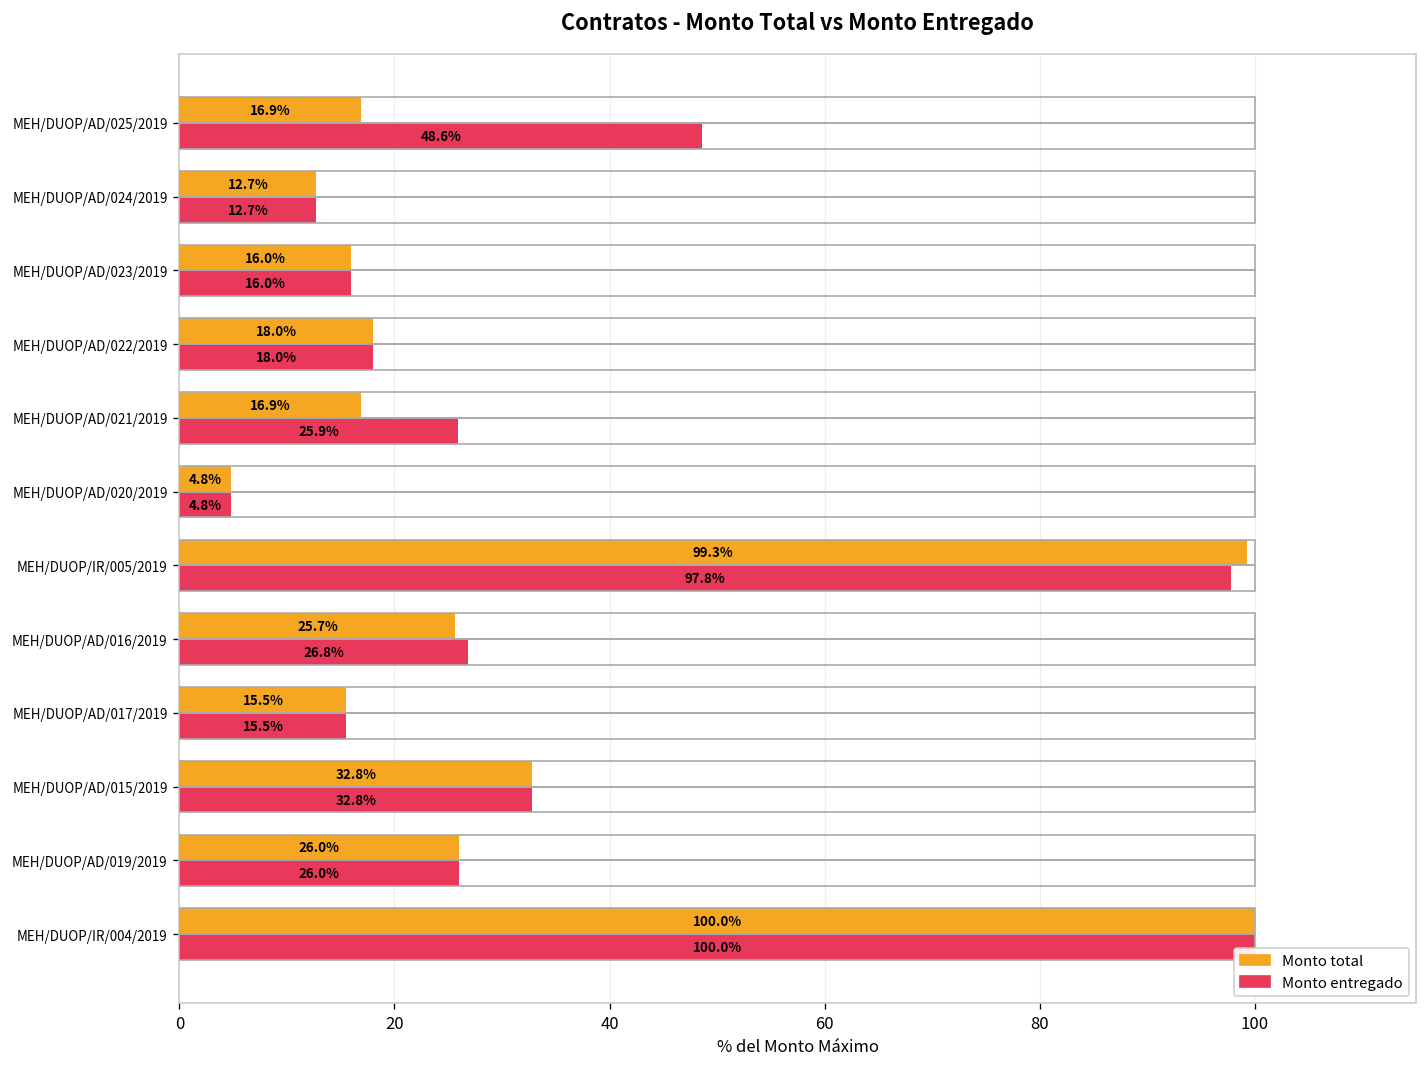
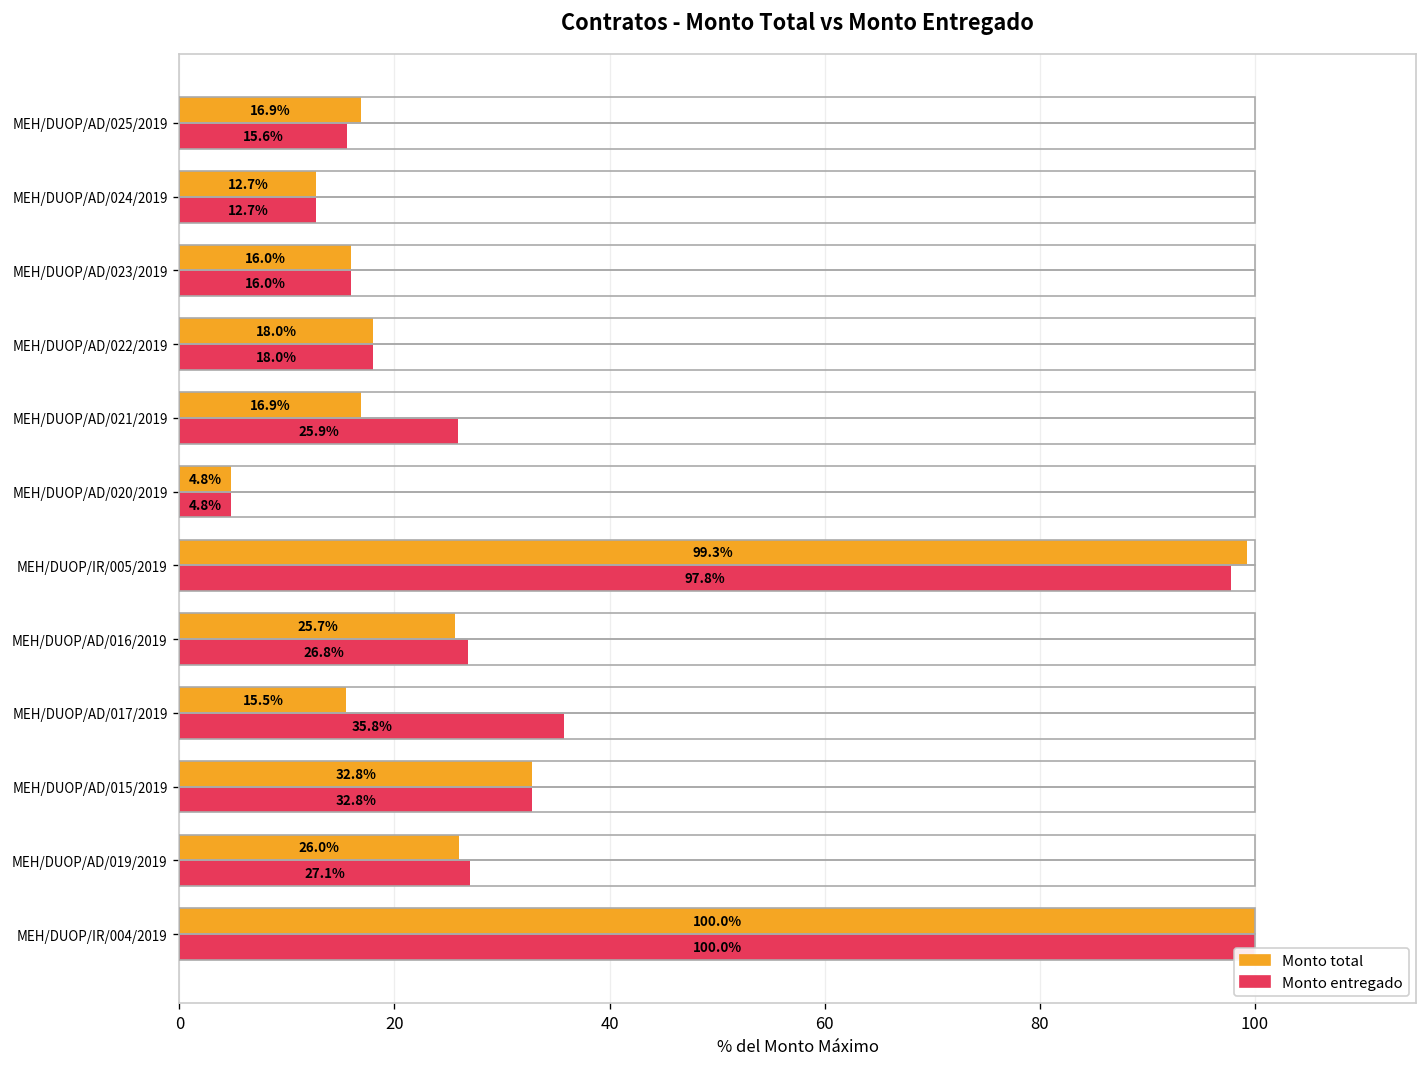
Monto entregado, MEH/DUOP/AD/025/2019: 48.6% -> 15.6%
Monto entregado, MEH/DUOP/AD/017/2019: 15.5% -> 35.8%
Monto entregado, MEH/DUOP/AD/019/2019: 26.0% -> 27.1%
